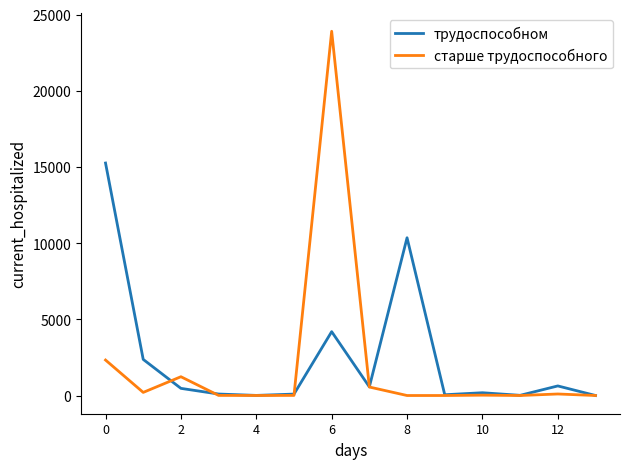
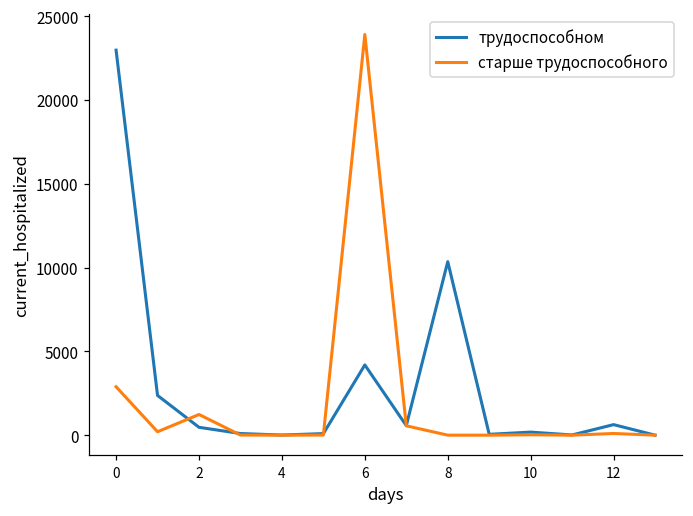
трудоспособном, 0: 15300 -> 23000
старше трудоспособного, 0: 2300 -> 2900
